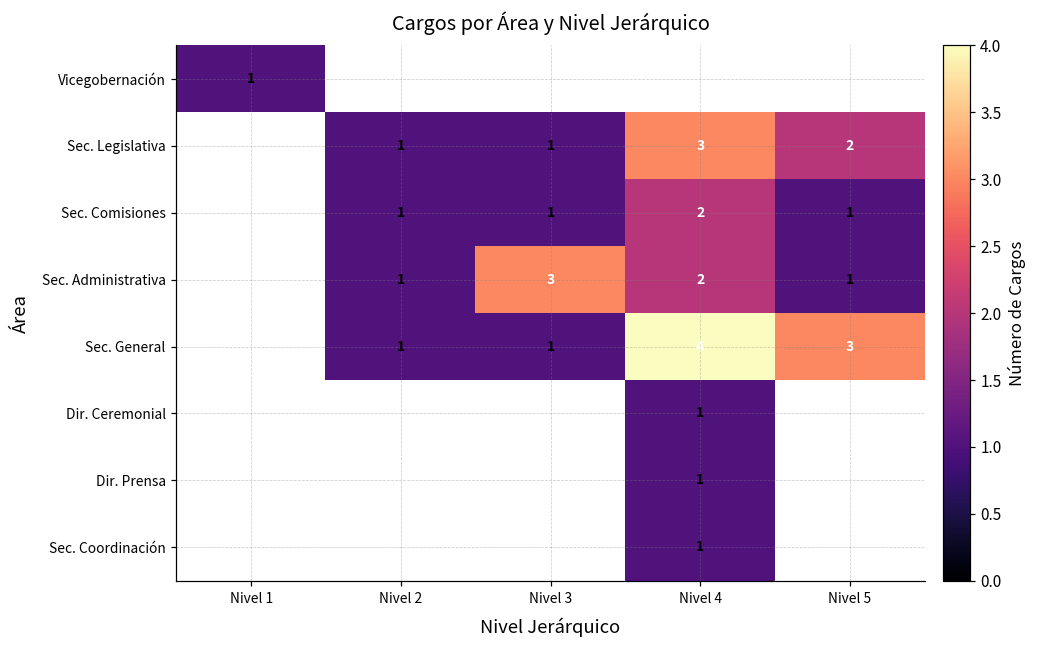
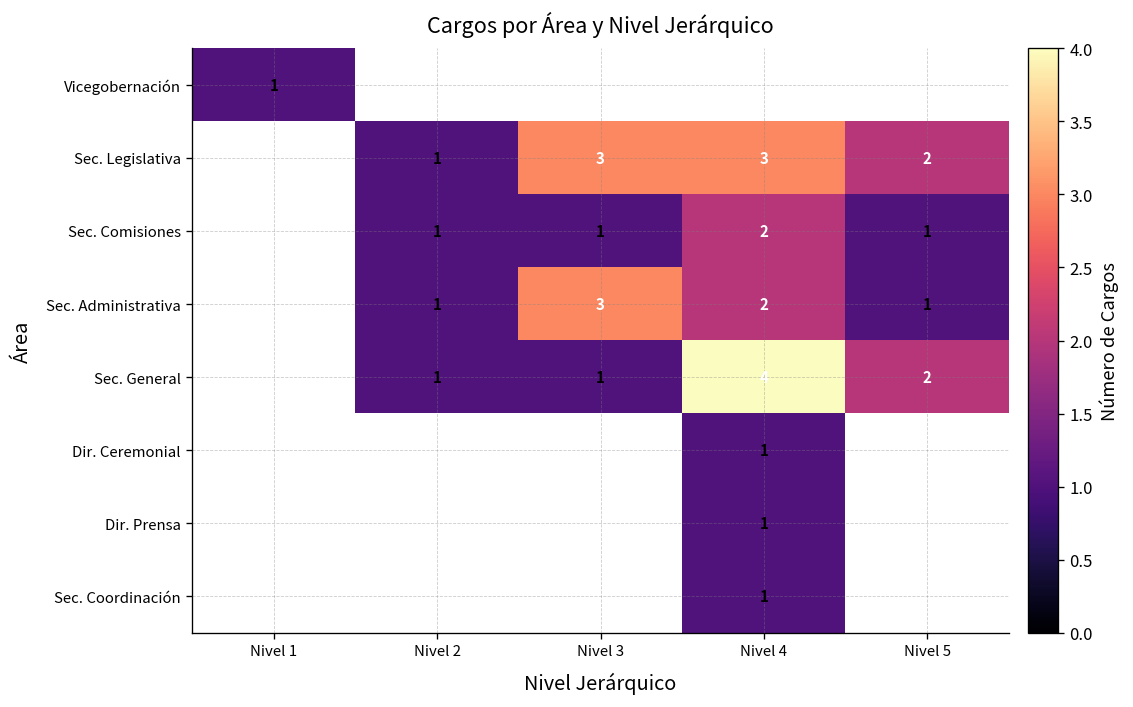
Sec. Legislativa, Nivel 3: 1 -> 3
Sec. General, Nivel 5: 3 -> 2
